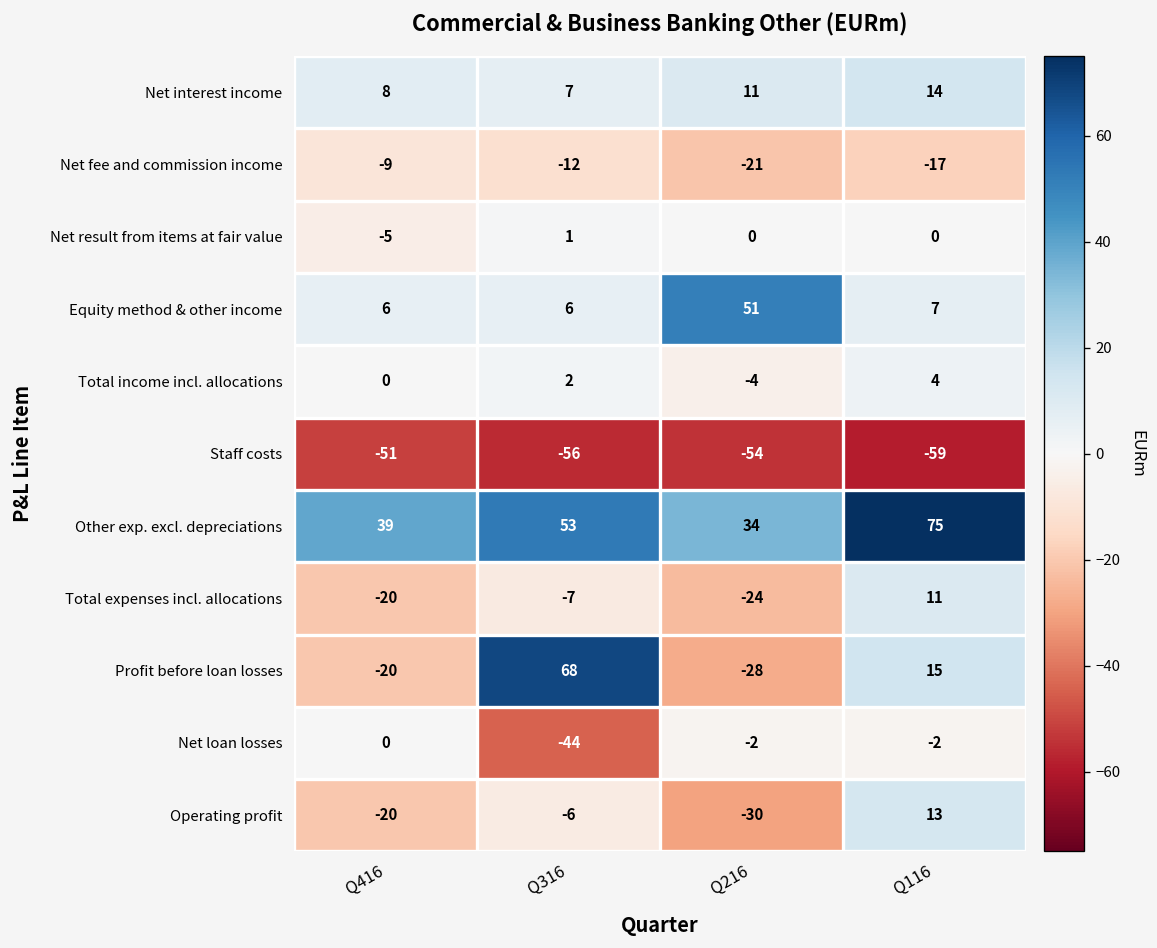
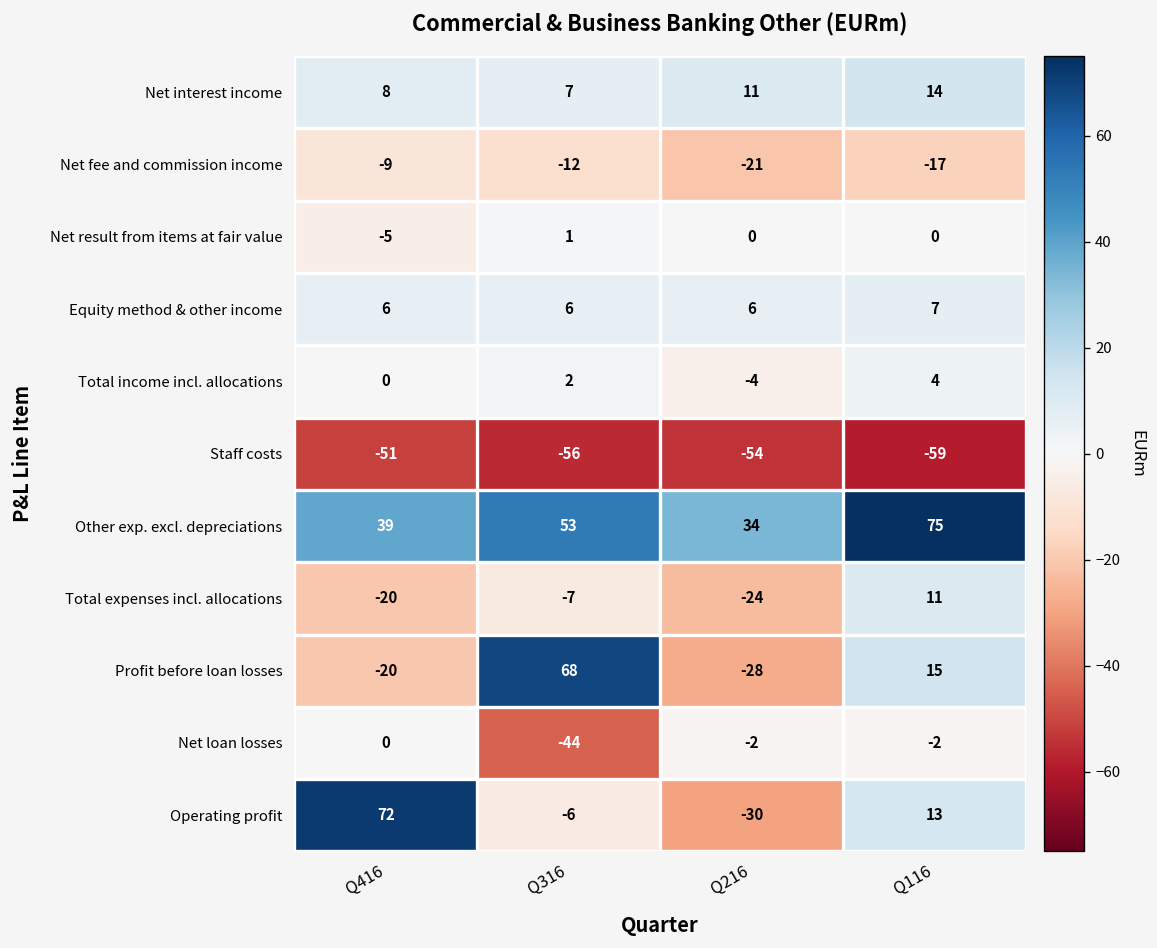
Equity method & other income, Q216: 51 -> 6
Operating profit, Q416: -20 -> 72
